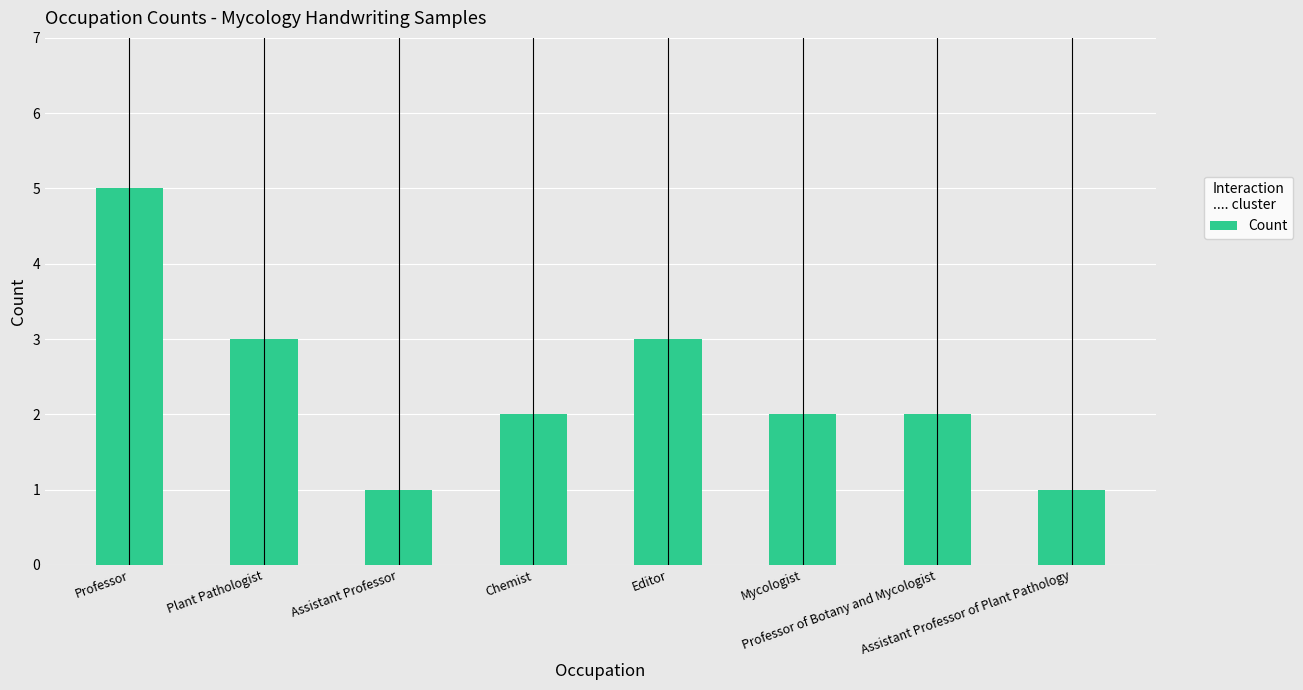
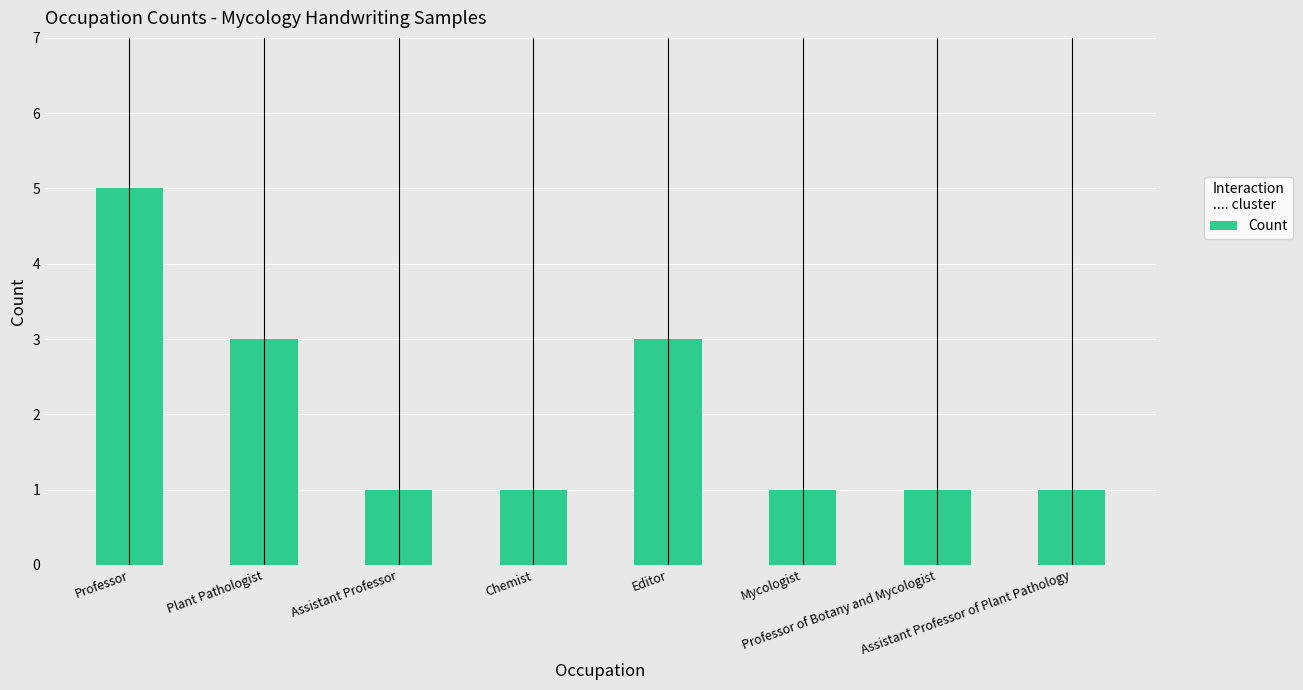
Chemist: 2 -> 1
Mycologist: 2 -> 1
Professor of Botany and Mycologist: 2 -> 1
